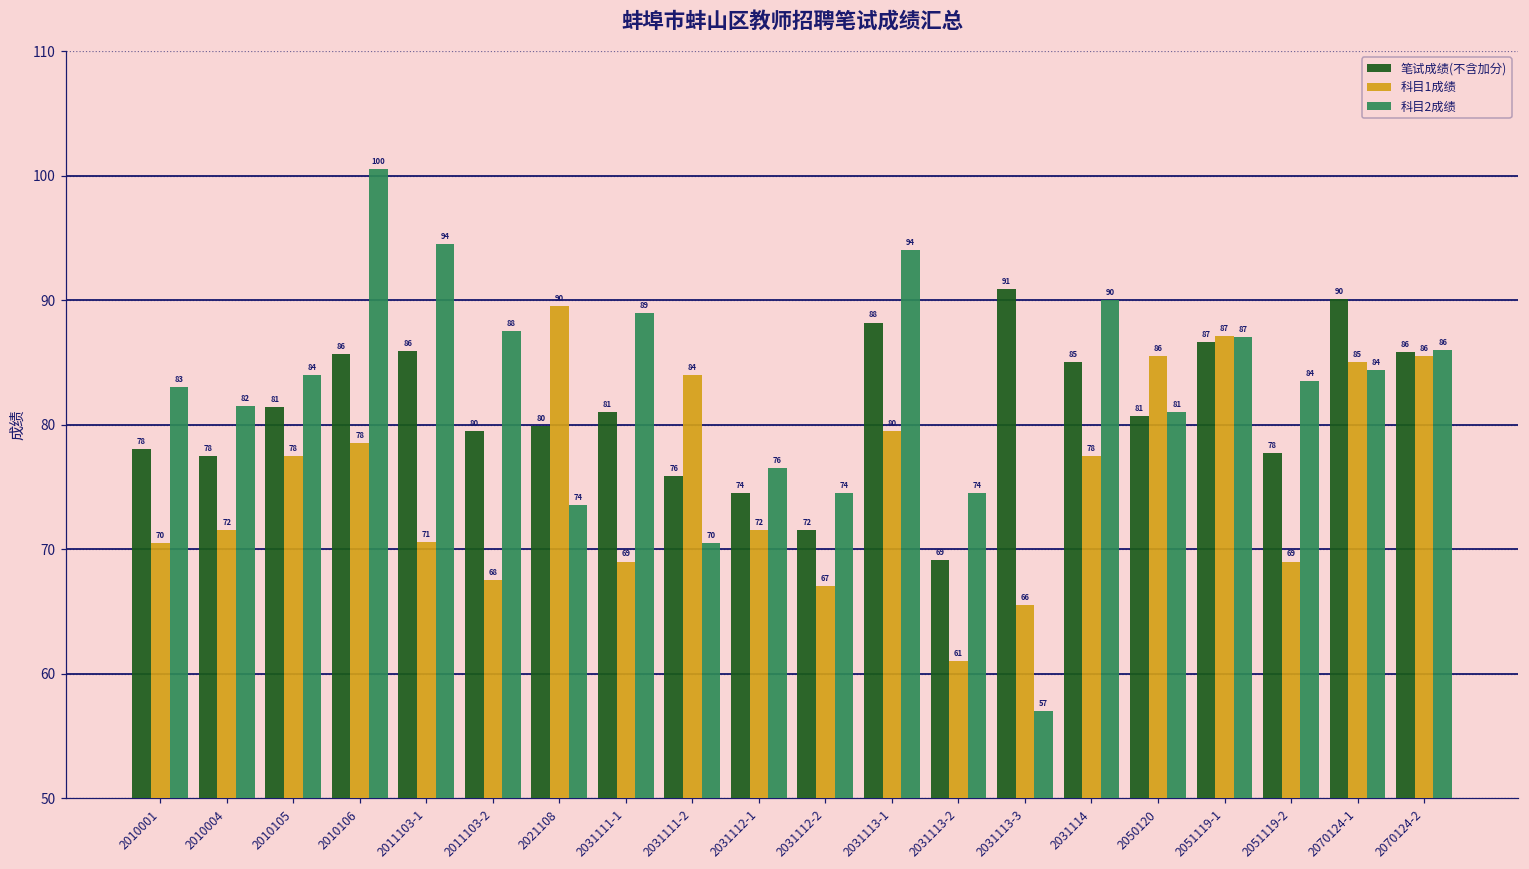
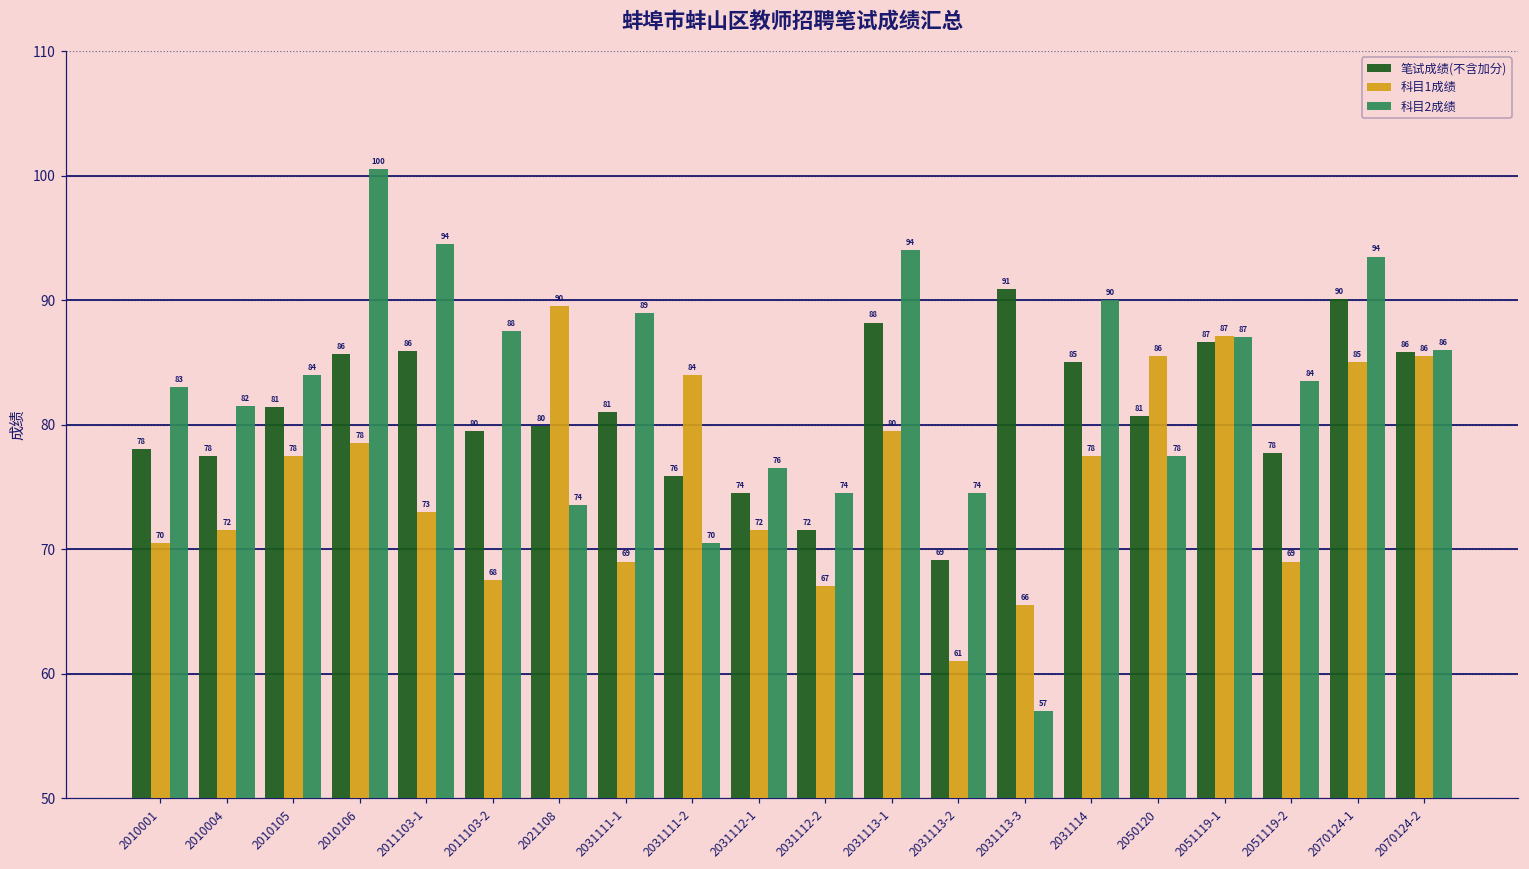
科目1成绩, 2011103-1: 71 -> 73
科目2成绩, 2050120: 81 -> 78
科目2成绩, 2070124-1: 84 -> 94
